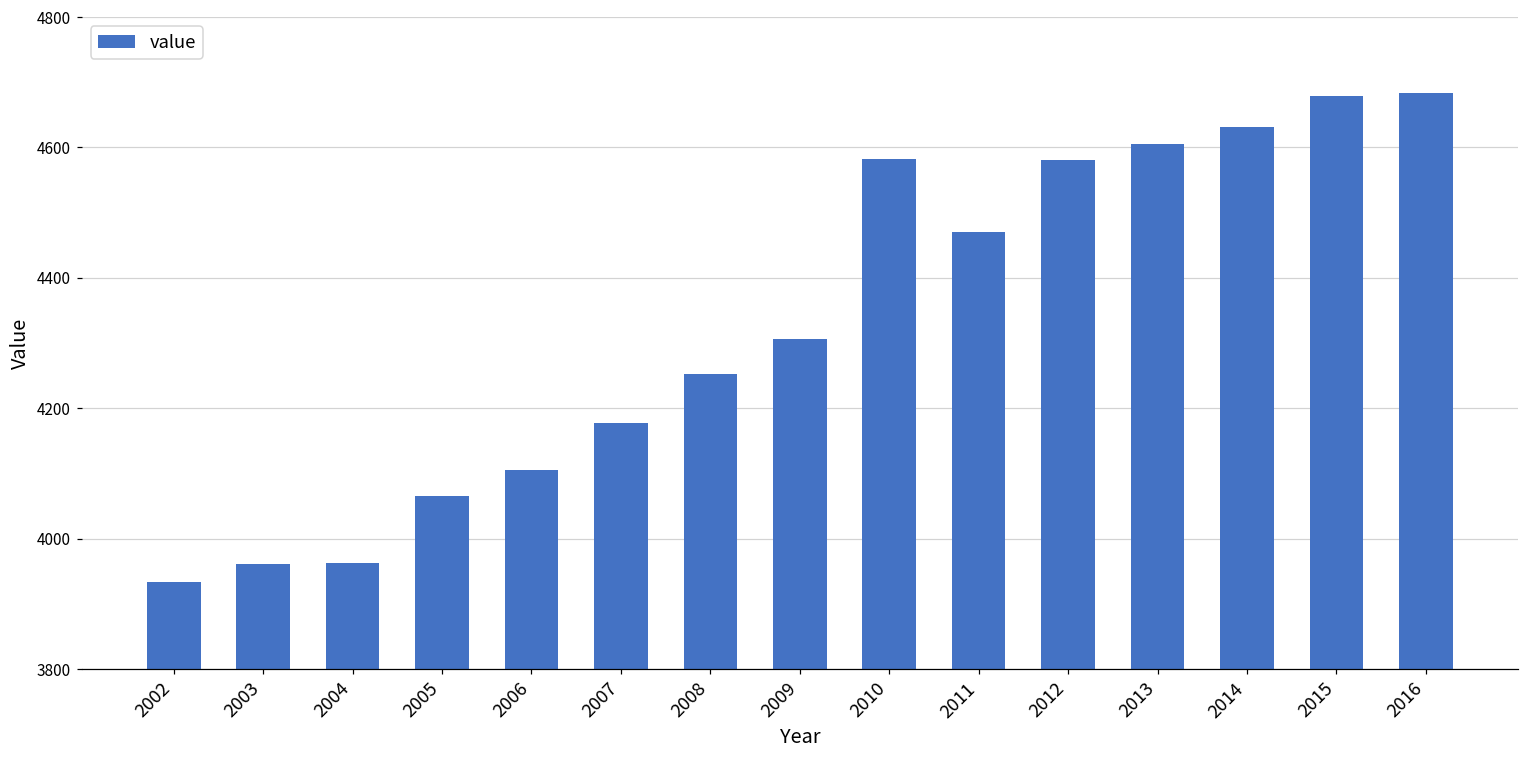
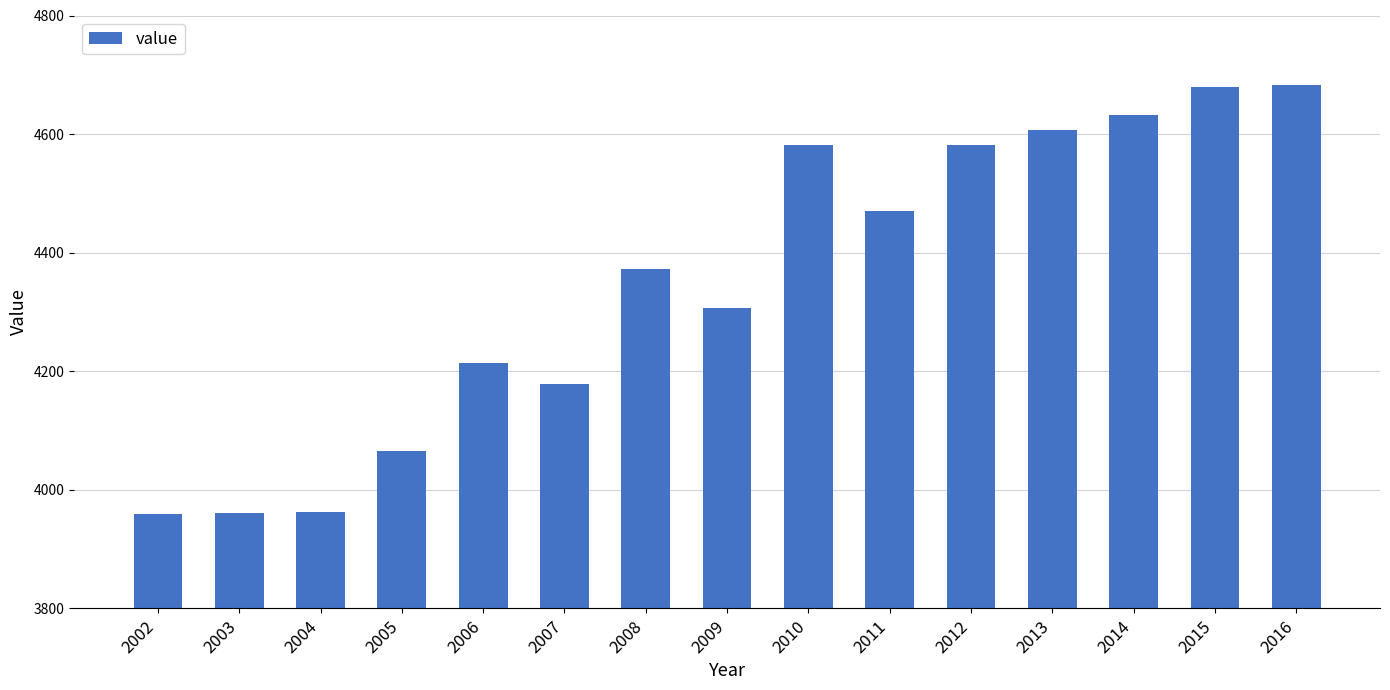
2002: 3930 -> 3960
2006: 4110 -> 4210
2008: 4250 -> 4370
